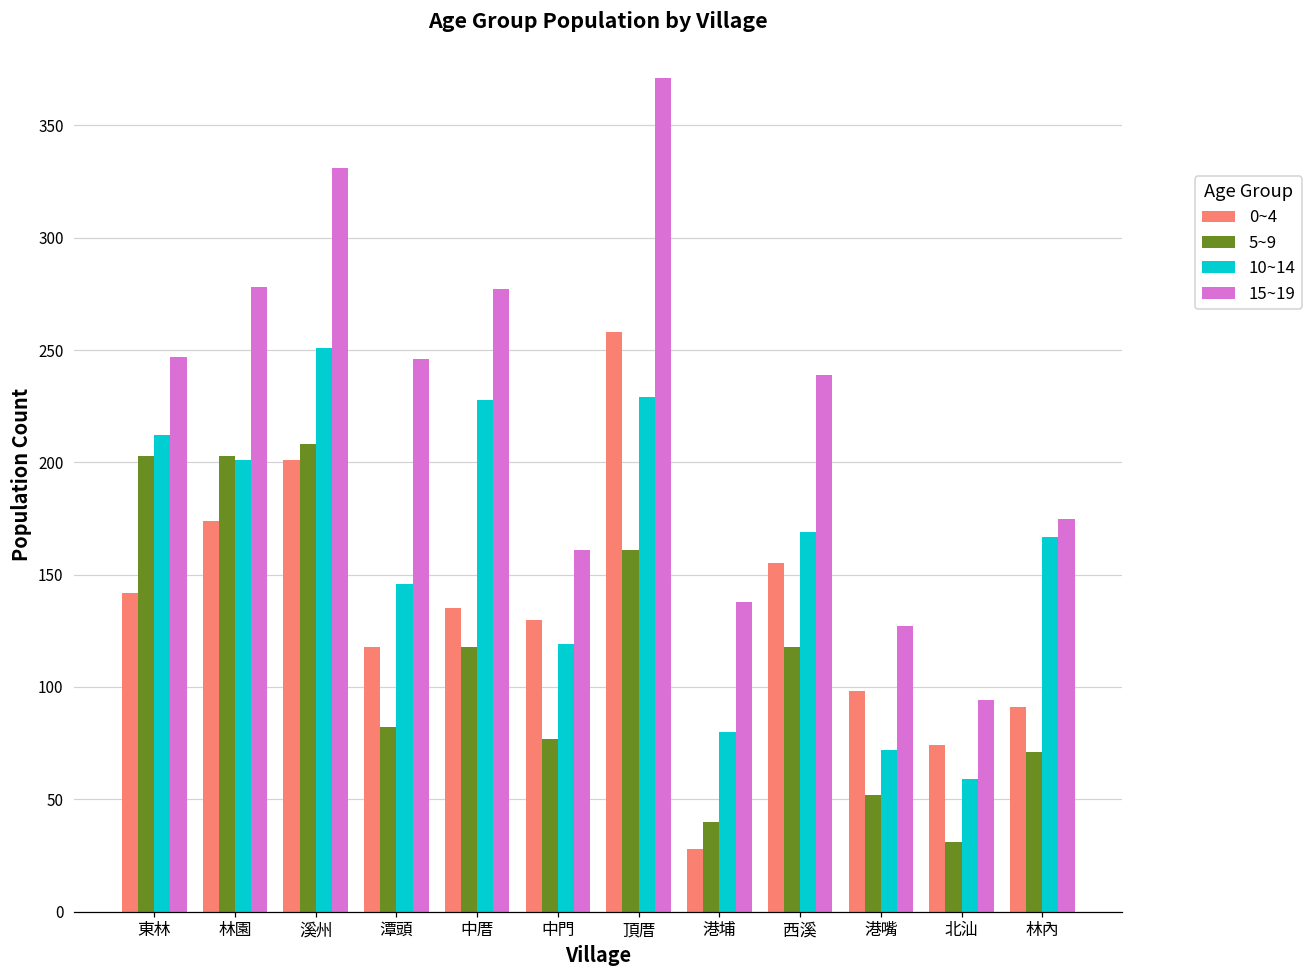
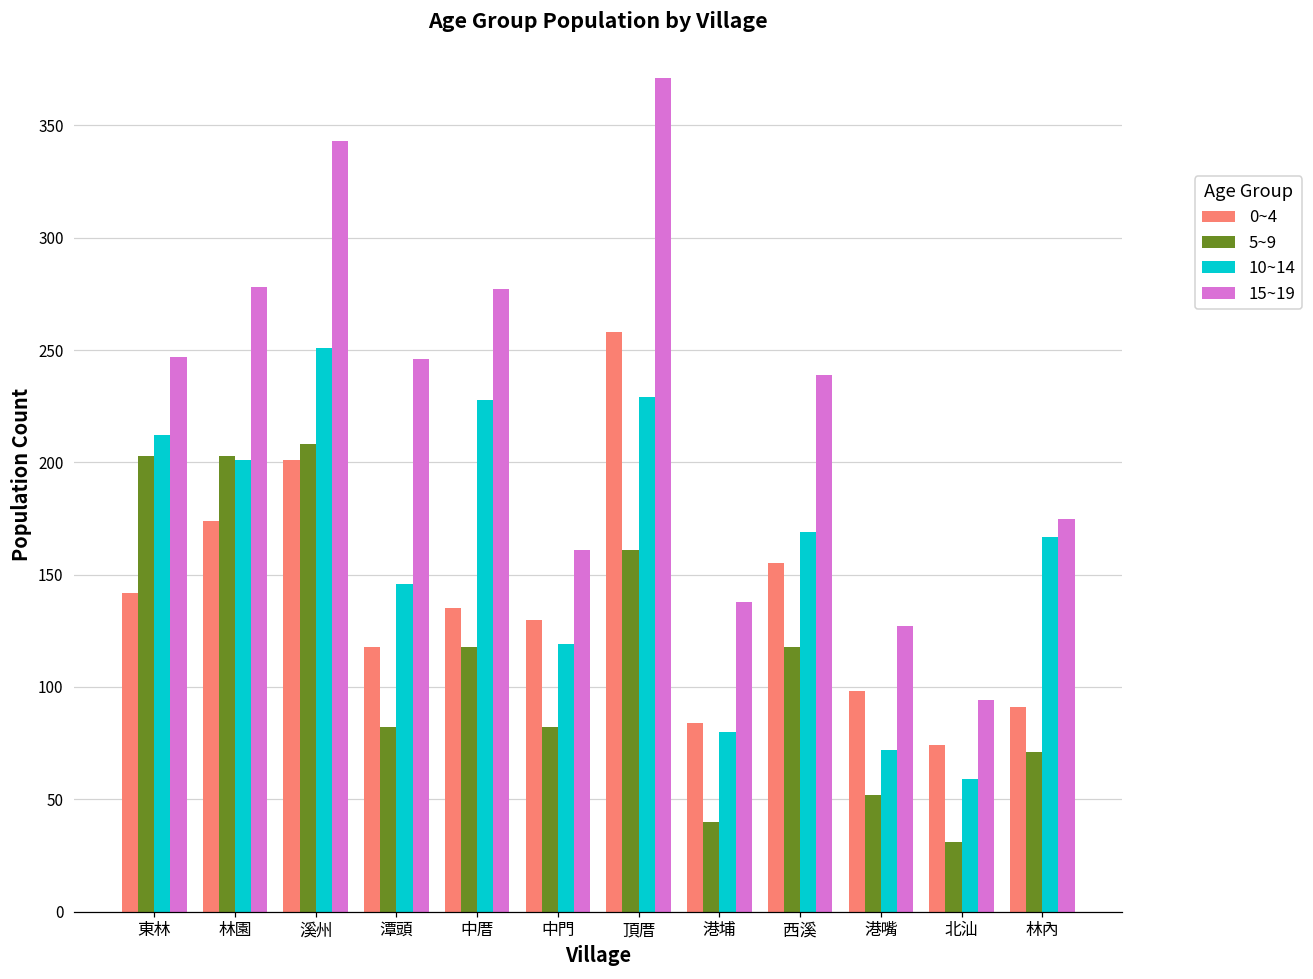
15~19, 溪州: 331 -> 343
5~9, 中門: 77 -> 82
0~4, 港埔: 28 -> 84
